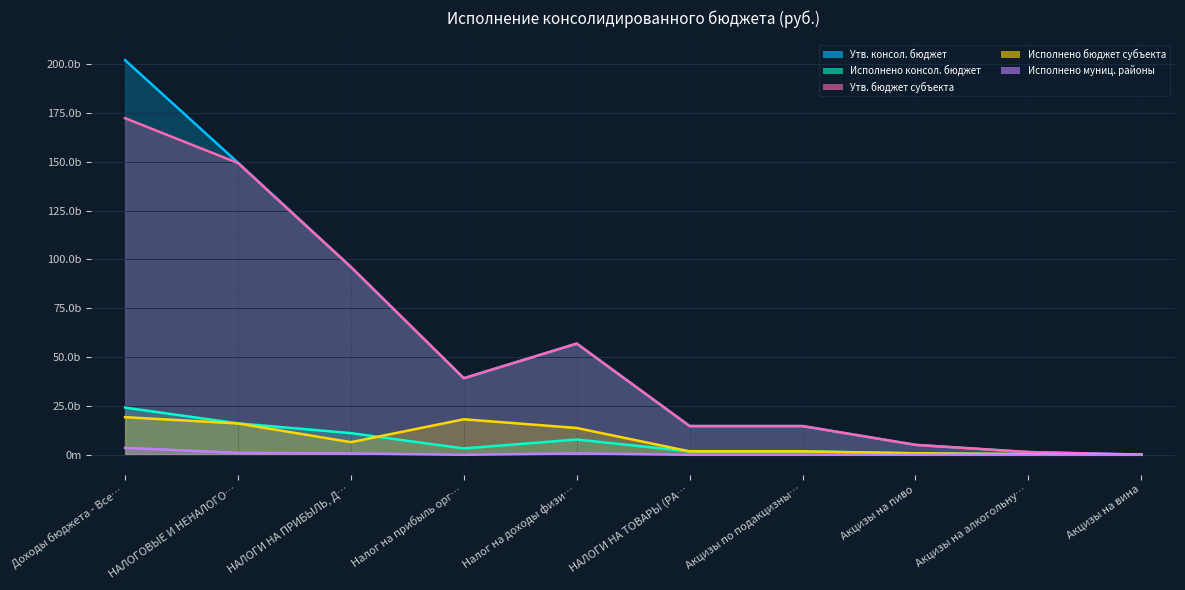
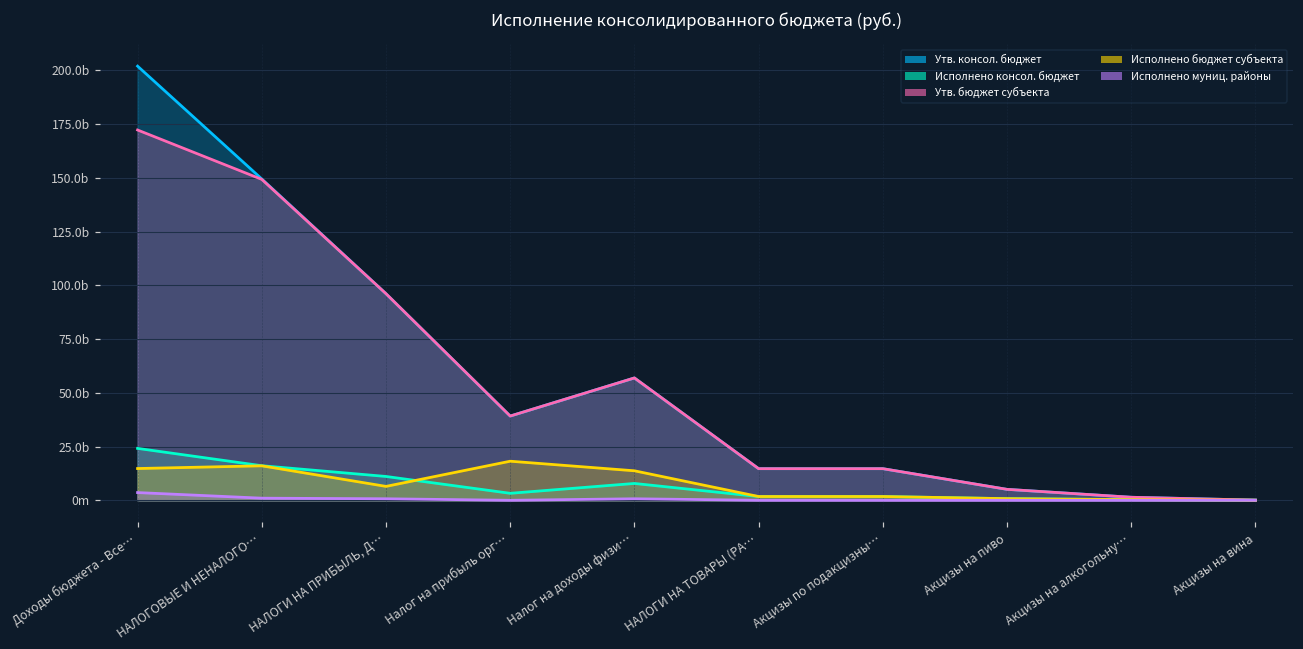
Исполнено бюджет субъекта, Доходы бюджета - Все…: 19b -> 15b
